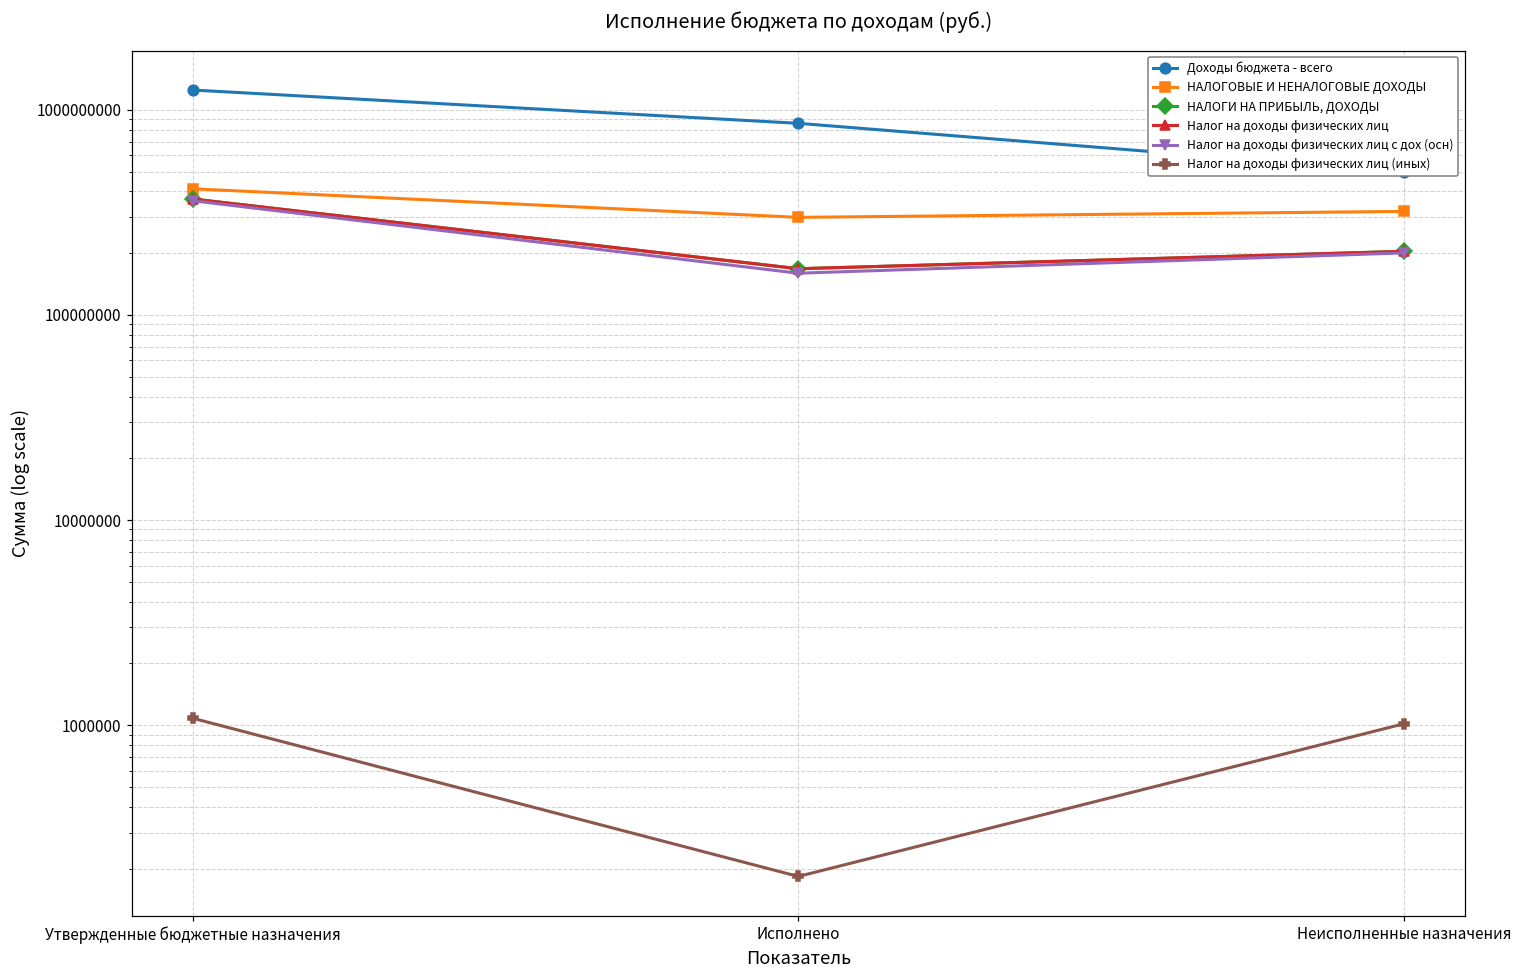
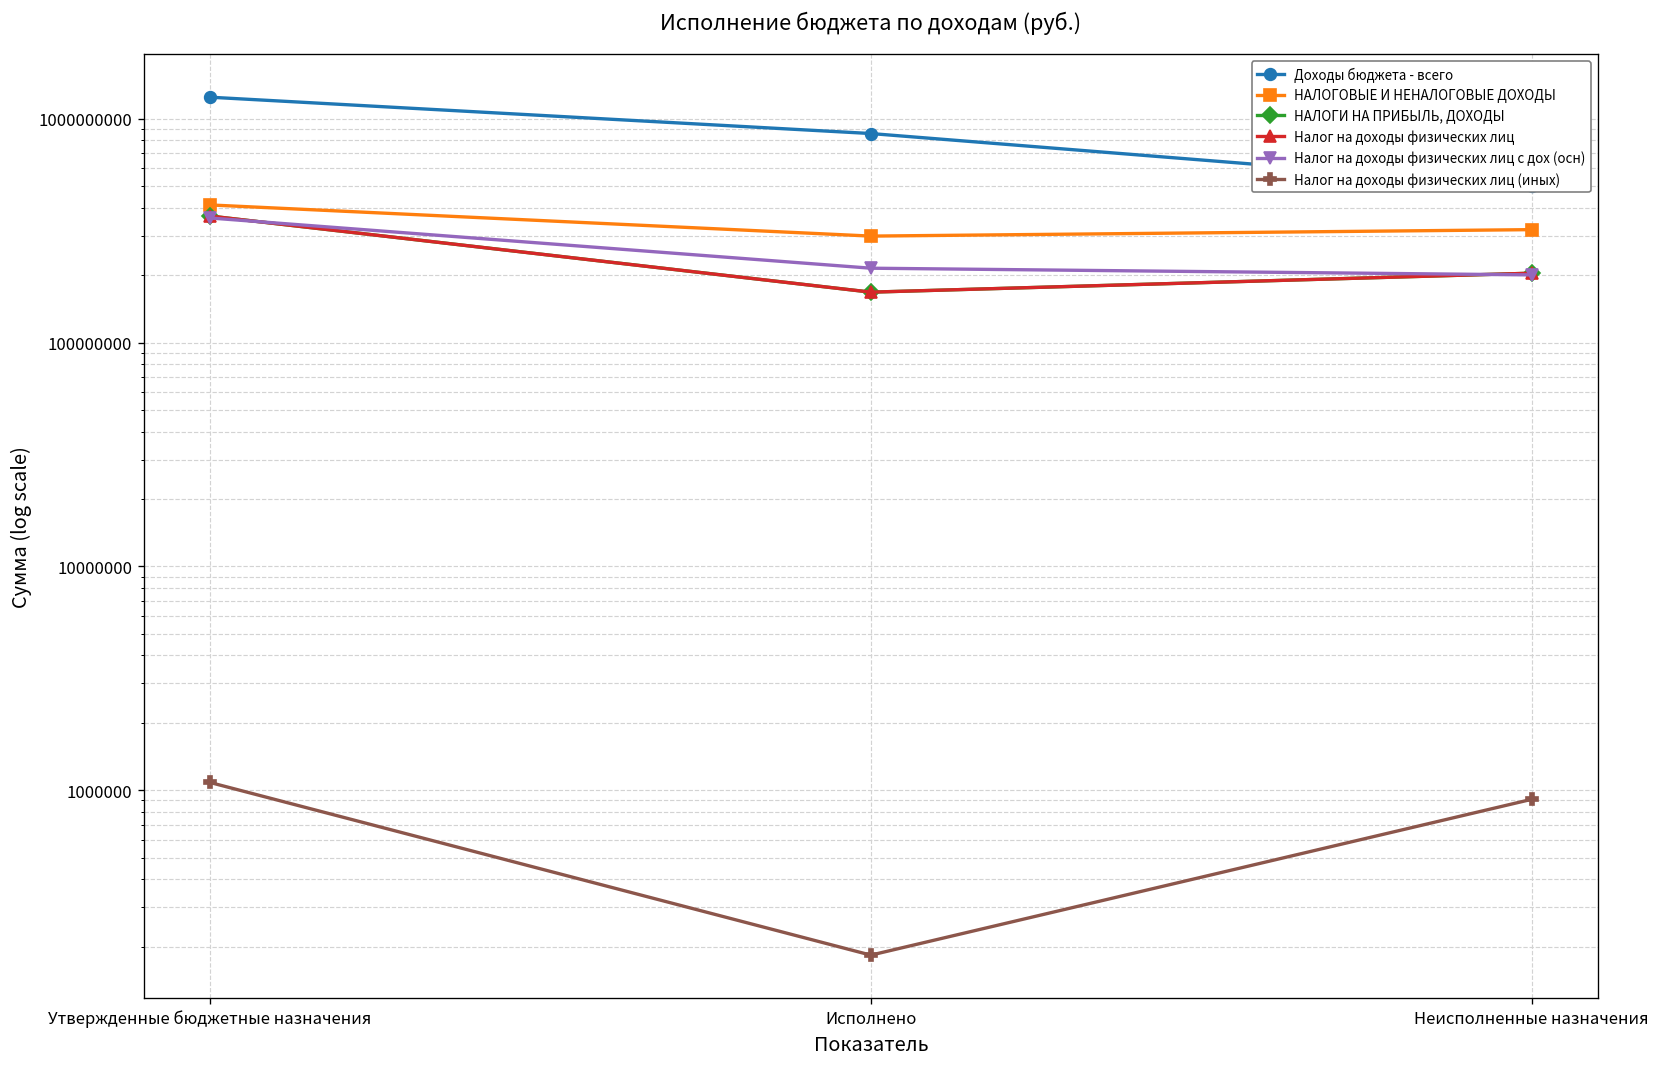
Налог на доходы физических лиц с дох (осн), Исполнено: 160000000 -> 210000000
Налог на доходы физических лиц (иных), Неисполненные назначения: 1000000 -> 900000
